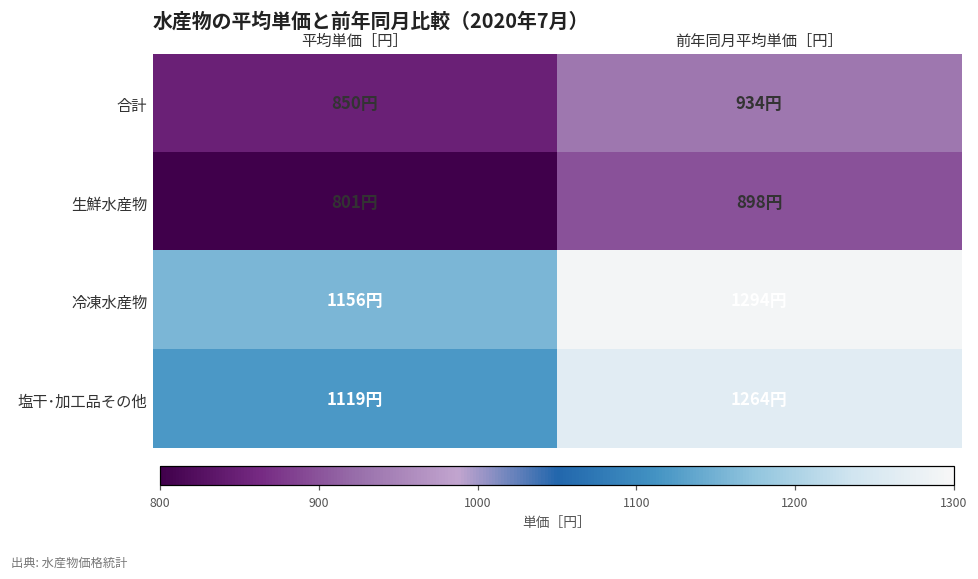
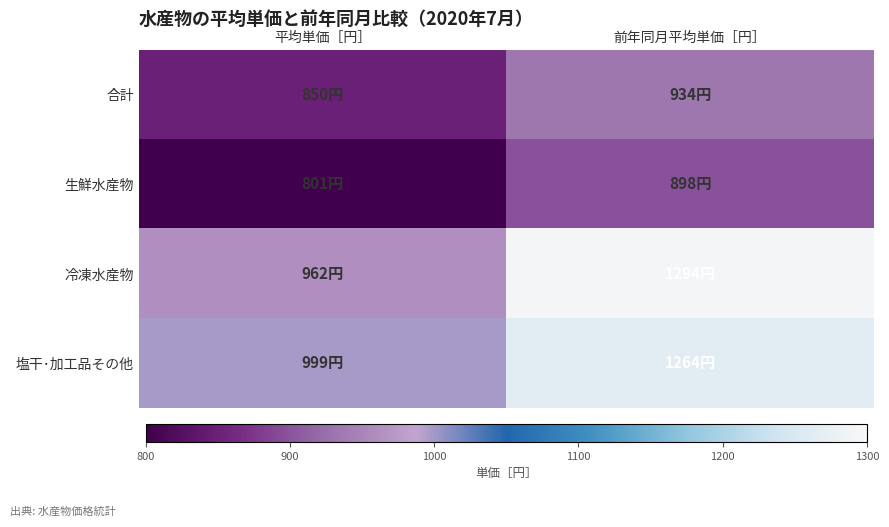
冷凍水産物, 平均単価［円］: 1156円 -> 962円
塩干･加工品その他, 平均単価［円］: 1119円 -> 999円
